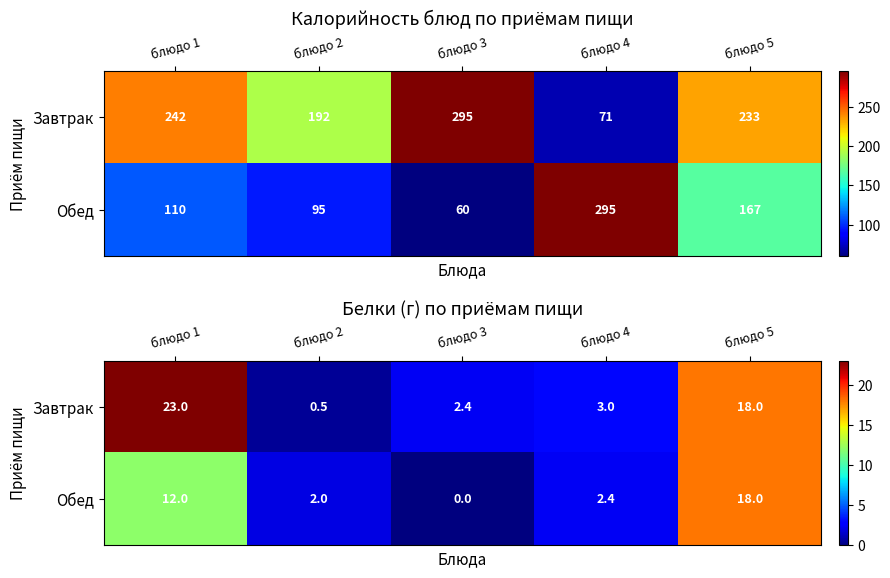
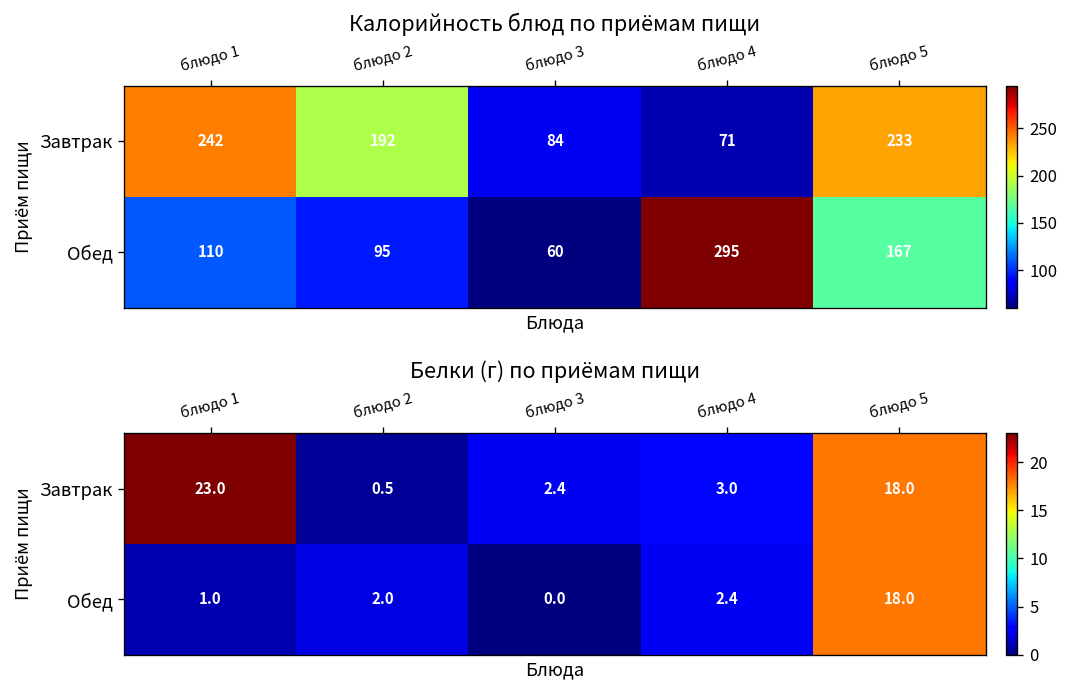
Калорийность блюд по приёмам пищи, Завтрак, блюдо 3: 295 -> 84
Белки (г) по приёмам пищи, Обед, блюдо 1: 12.0 -> 1.0
